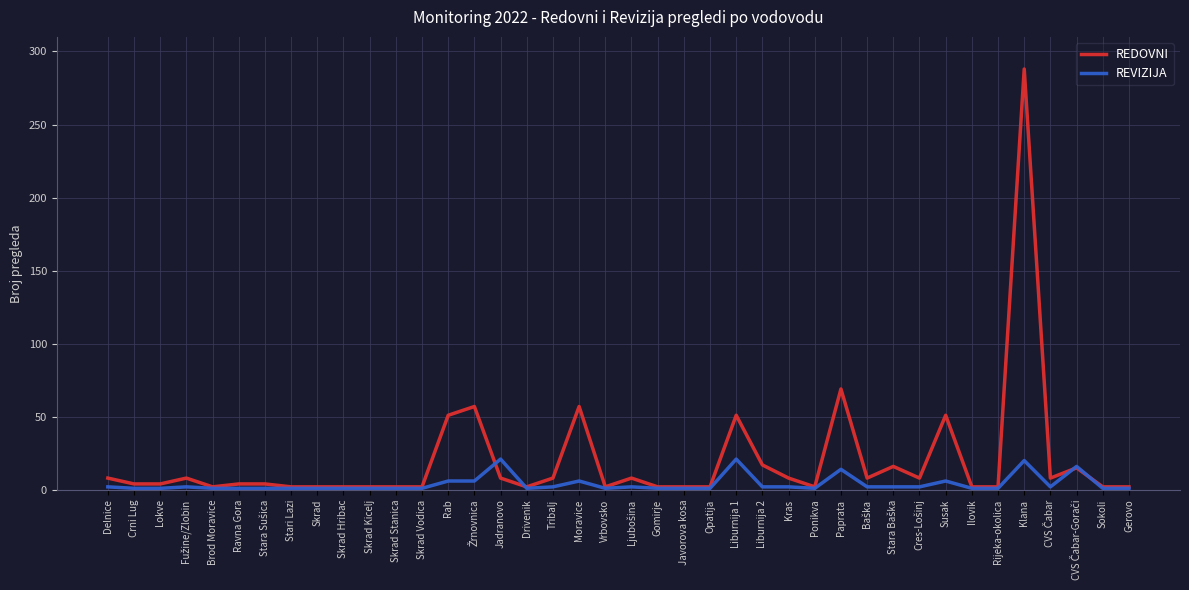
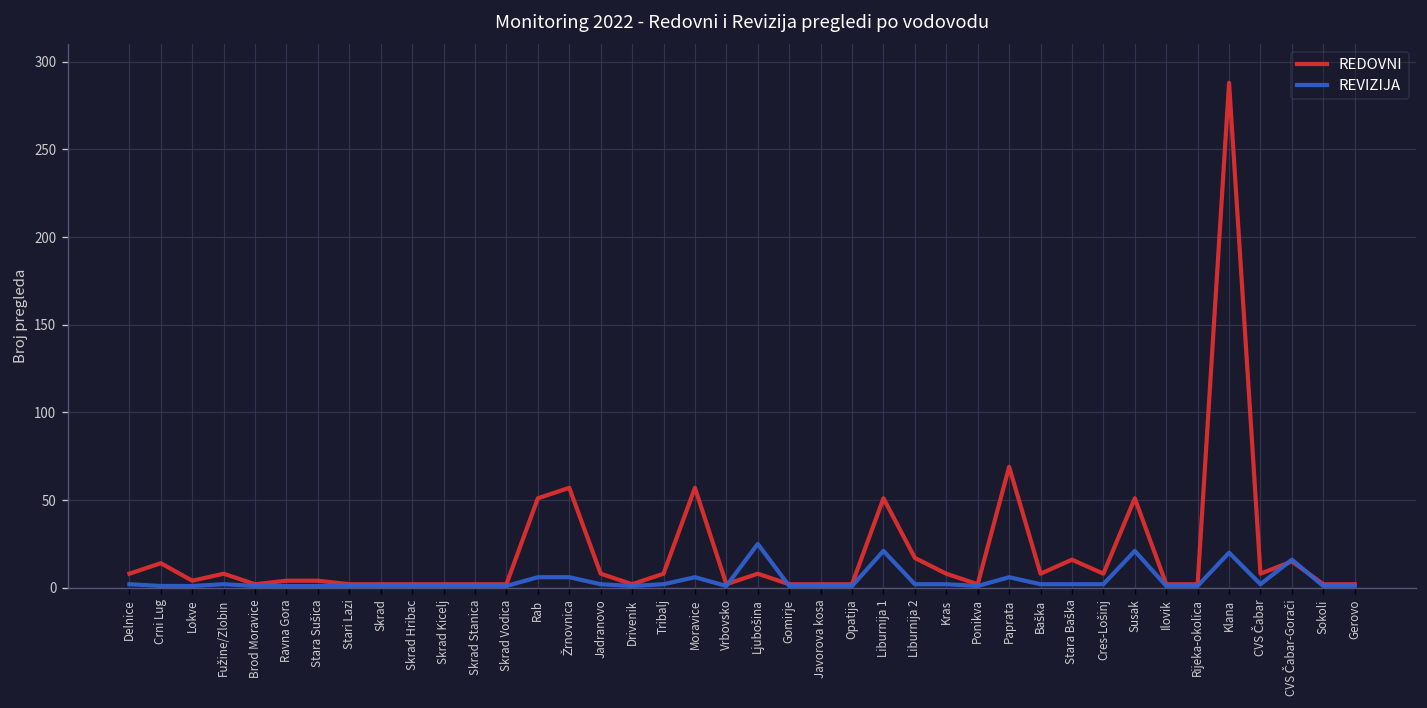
REDOVNI, Crni Lug: 4 -> 14
REVIZIJA, Jadranovo: 21 -> 2
REVIZIJA, Ljubošina: 2 -> 25
REVIZIJA, Paprata: 14 -> 6
REVIZIJA, Susak: 6 -> 21
